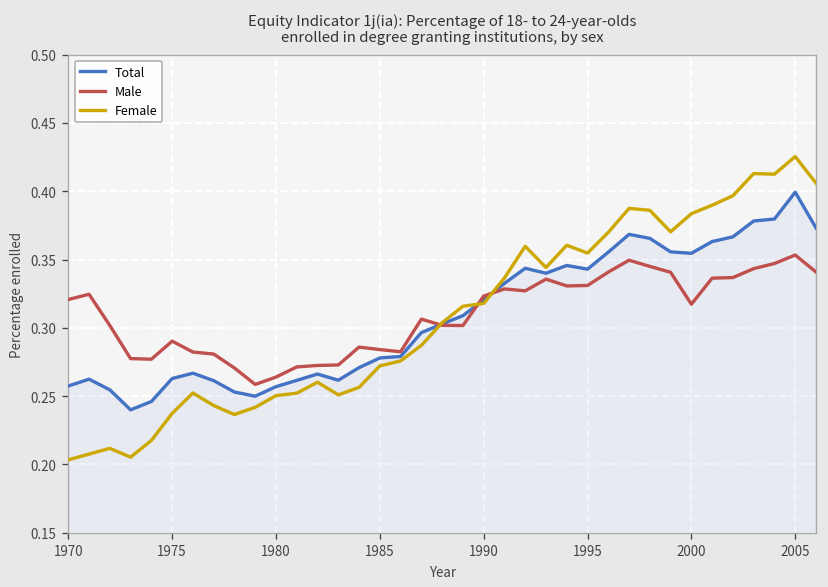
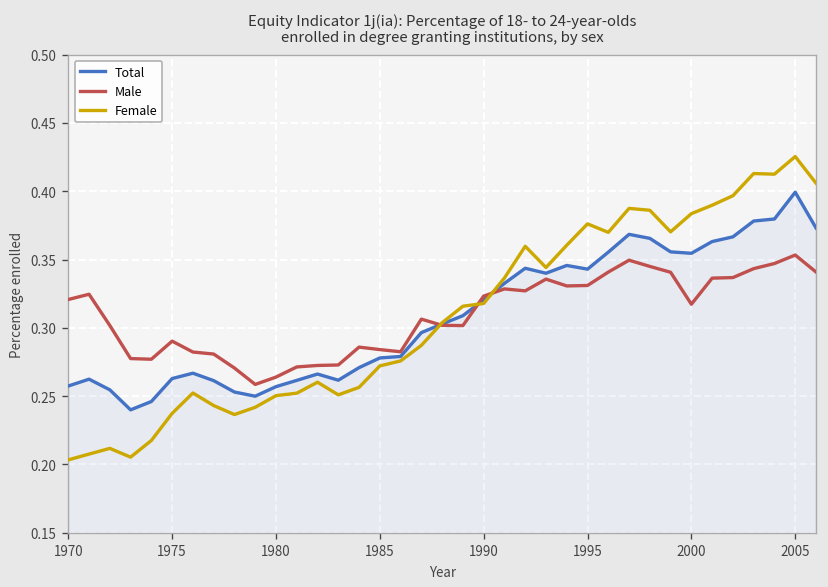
Female, 1995: 0.355 -> 0.376
